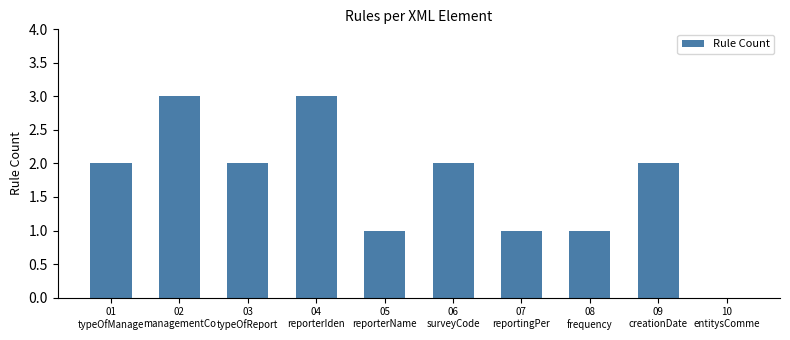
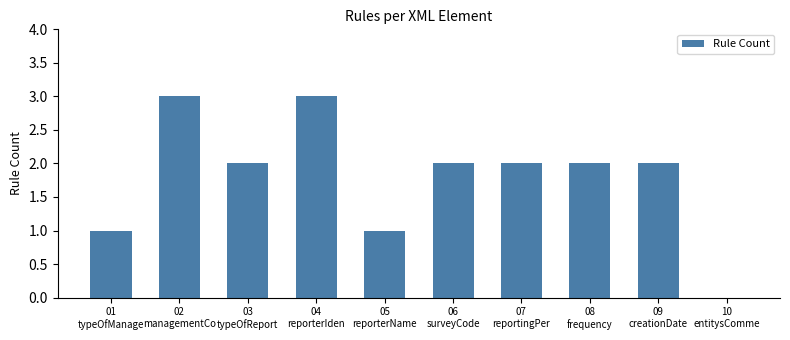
01 typeOfManage: 2 -> 1
07 reportingPer: 1 -> 2
08 frequency: 1 -> 2
